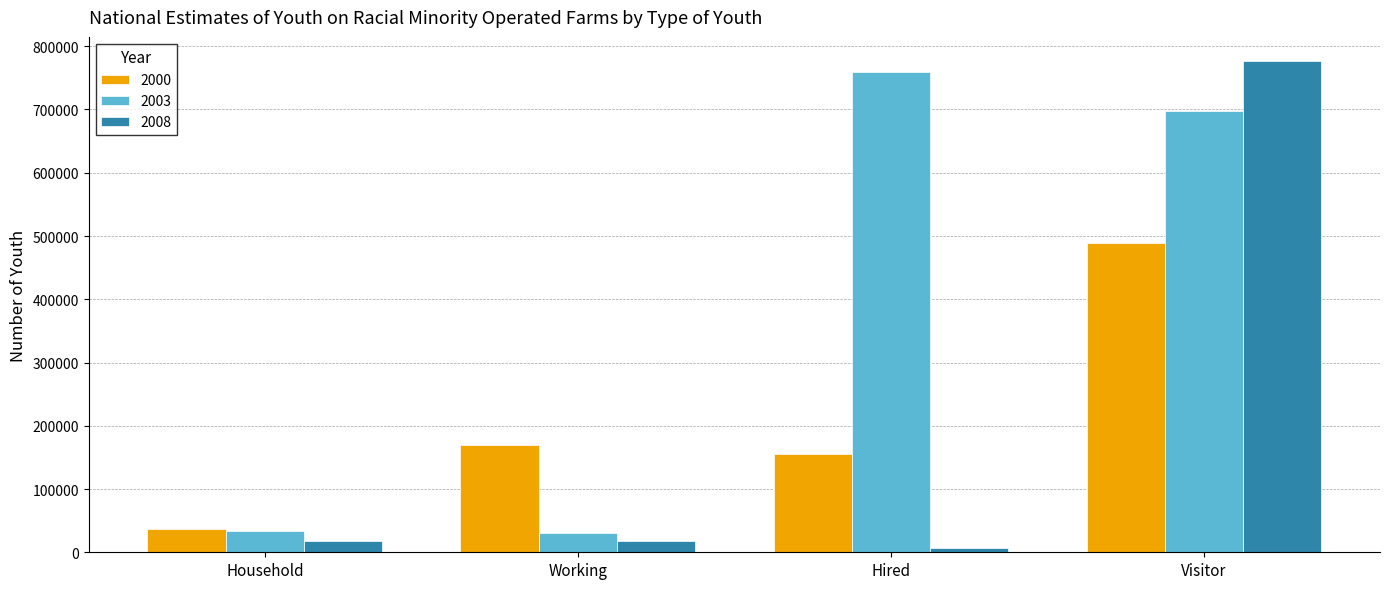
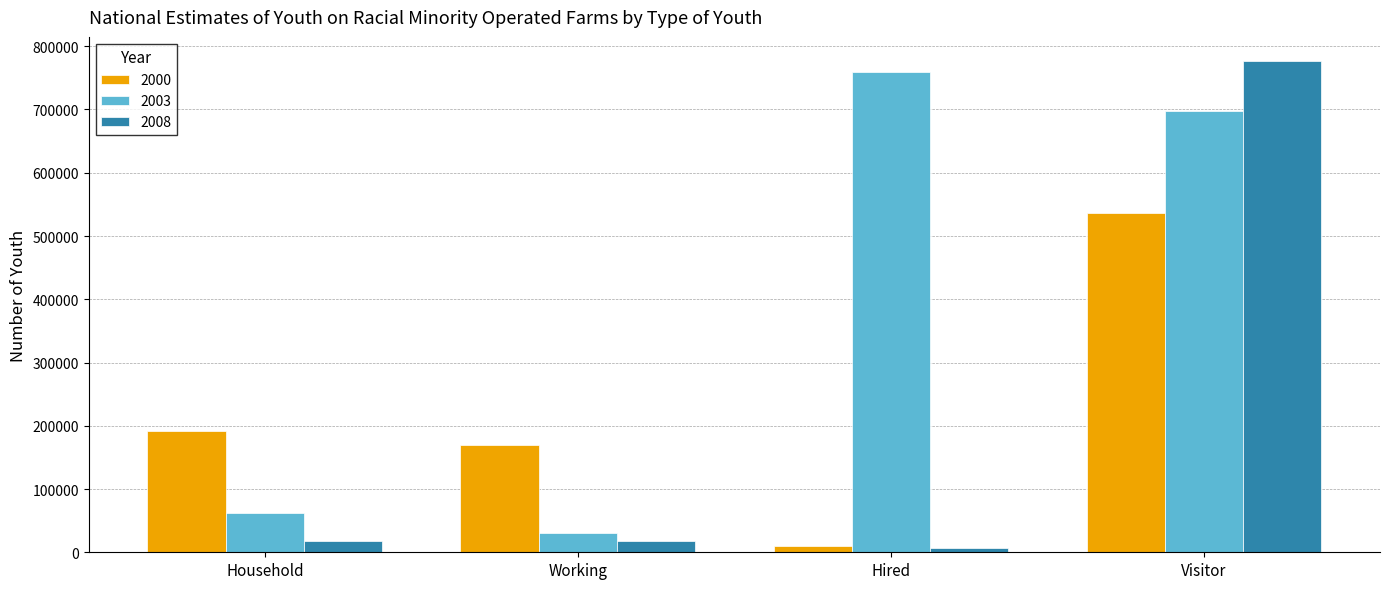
2000, Household: 40000 -> 190000
2003, Household: 30000 -> 60000
2000, Hired: 160000 -> 10000
2000, Visitor: 490000 -> 540000
